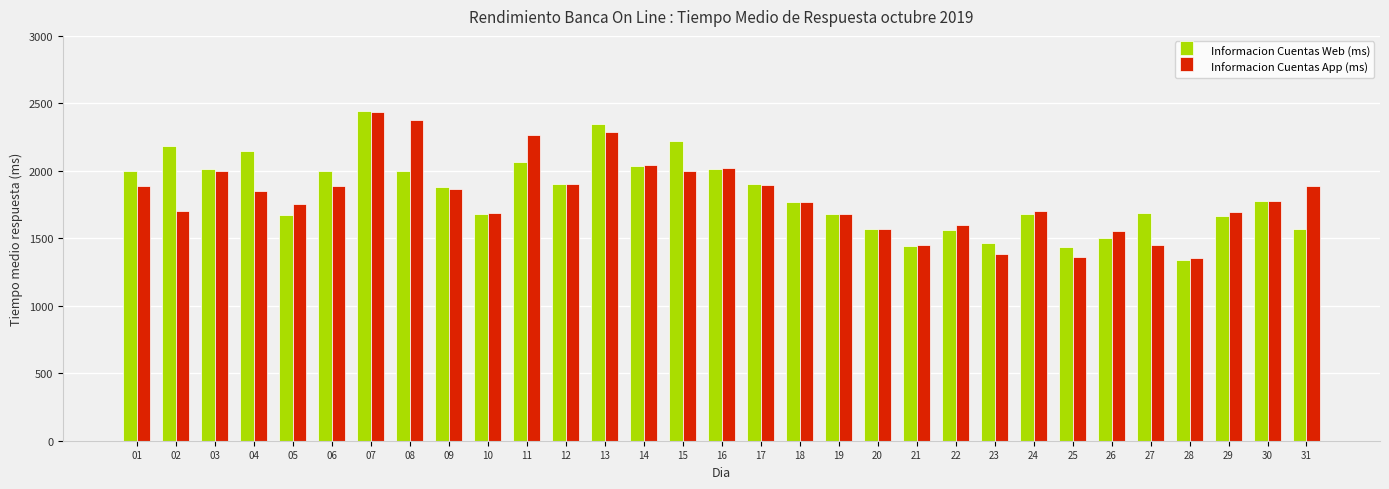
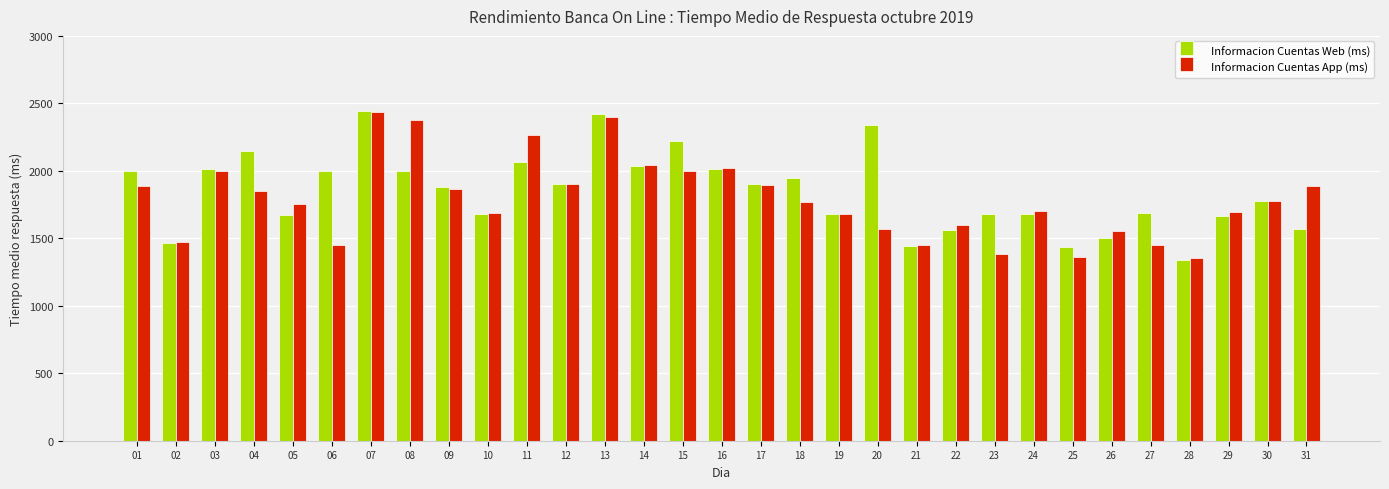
Informacion Cuentas Web (ms), 02: 2190 -> 1470
Informacion Cuentas App (ms), 02: 1700 -> 1470
Informacion Cuentas App (ms), 06: 1890 -> 1450
Informacion Cuentas Web (ms), 13: 2350 -> 2420
Informacion Cuentas App (ms), 13: 2290 -> 2400
Informacion Cuentas Web (ms), 18: 1770 -> 1950
Informacion Cuentas Web (ms), 20: 1570 -> 2340
Informacion Cuentas Web (ms), 23: 1470 -> 1680
